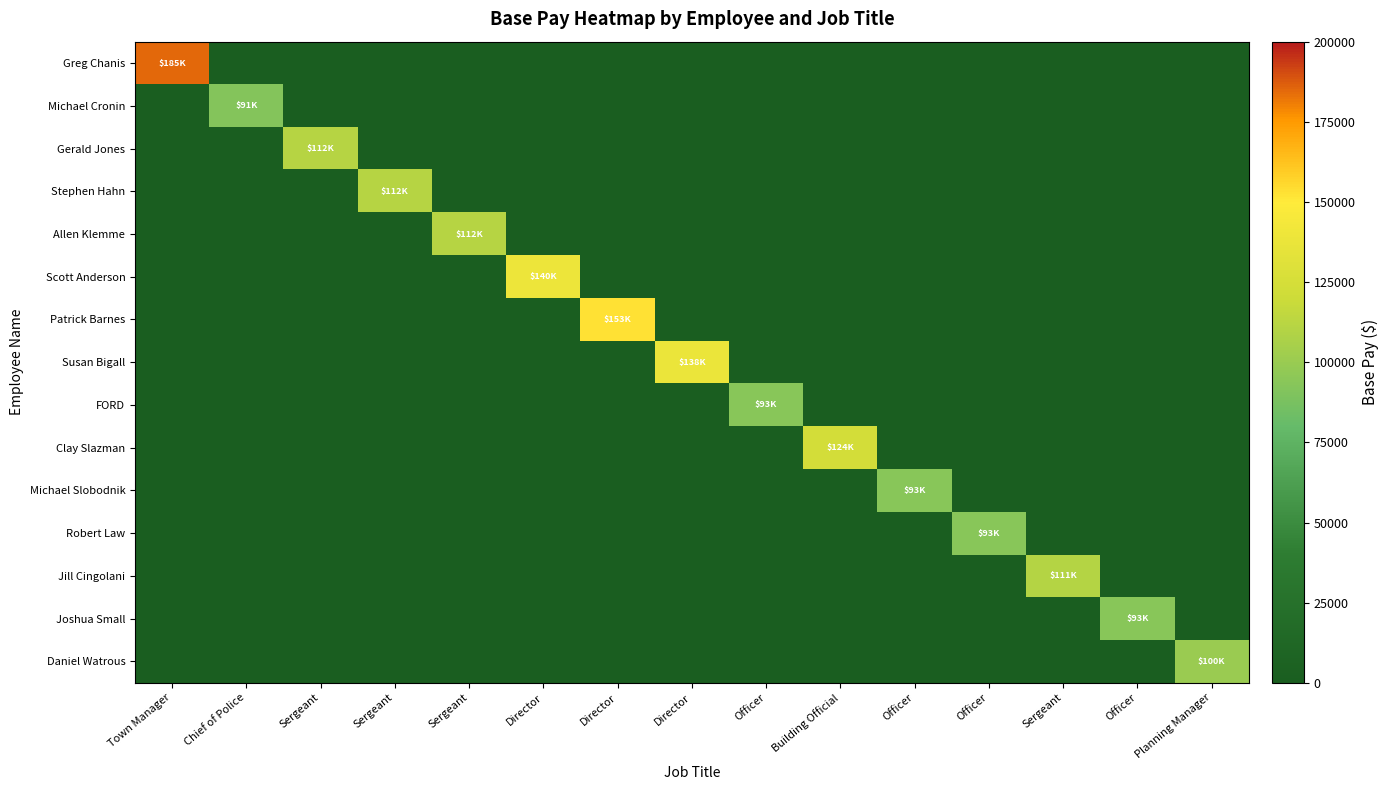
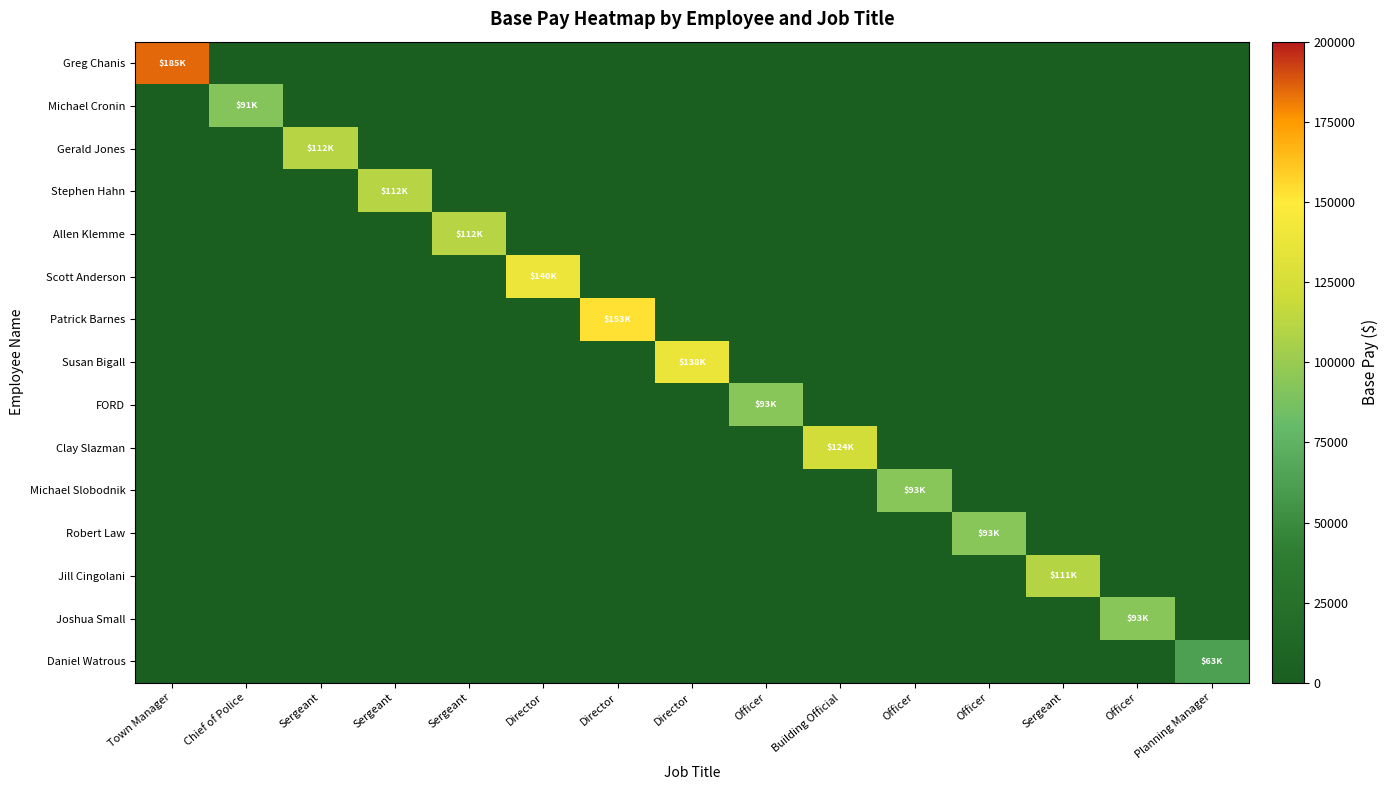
Daniel Watrous, Planning Manager: $100K -> $63K
